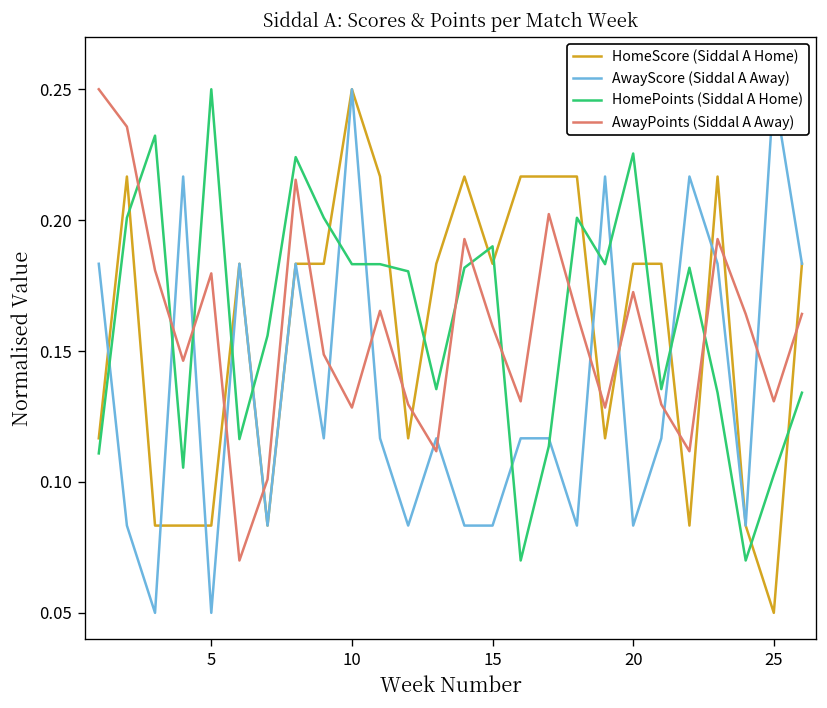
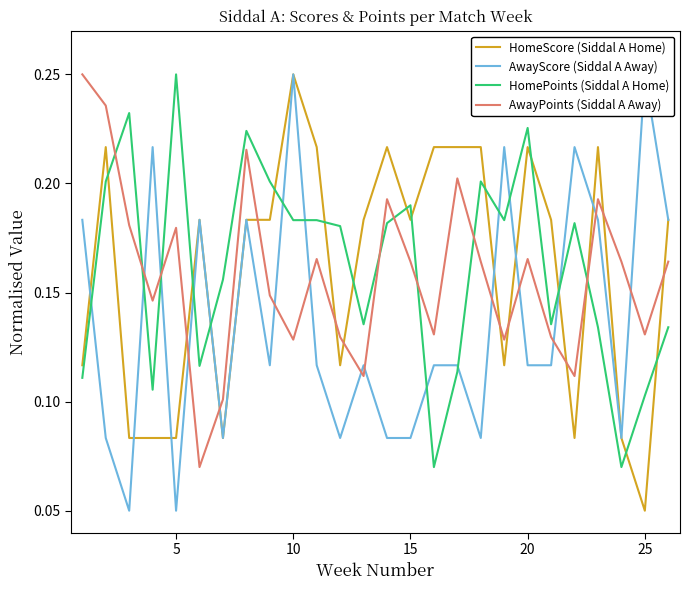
AwayPoints (Siddal A Away), 15: 0.159 -> 0.164
HomeScore (Siddal A Home), 20: 0.183 -> 0.217
AwayScore (Siddal A Away), 20: 0.083 -> 0.117
AwayPoints (Siddal A Away), 20: 0.173 -> 0.165
